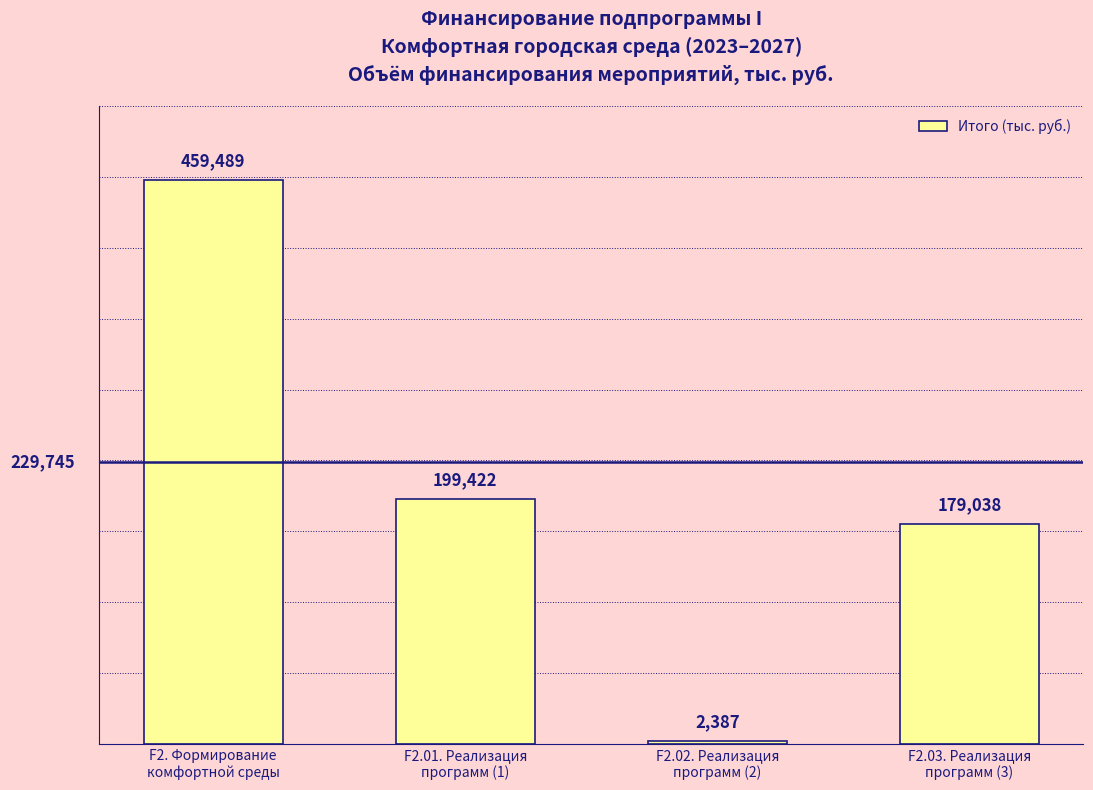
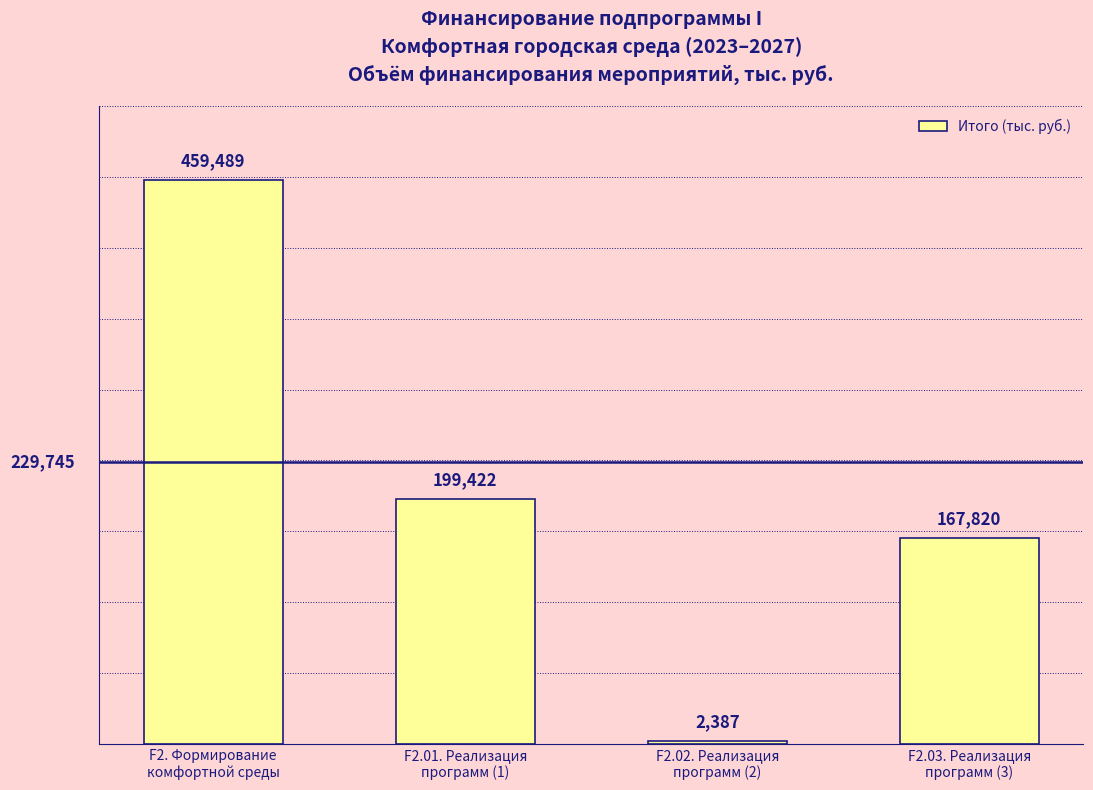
F2.03. Реализация программ (3): 179,038 -> 167,820
